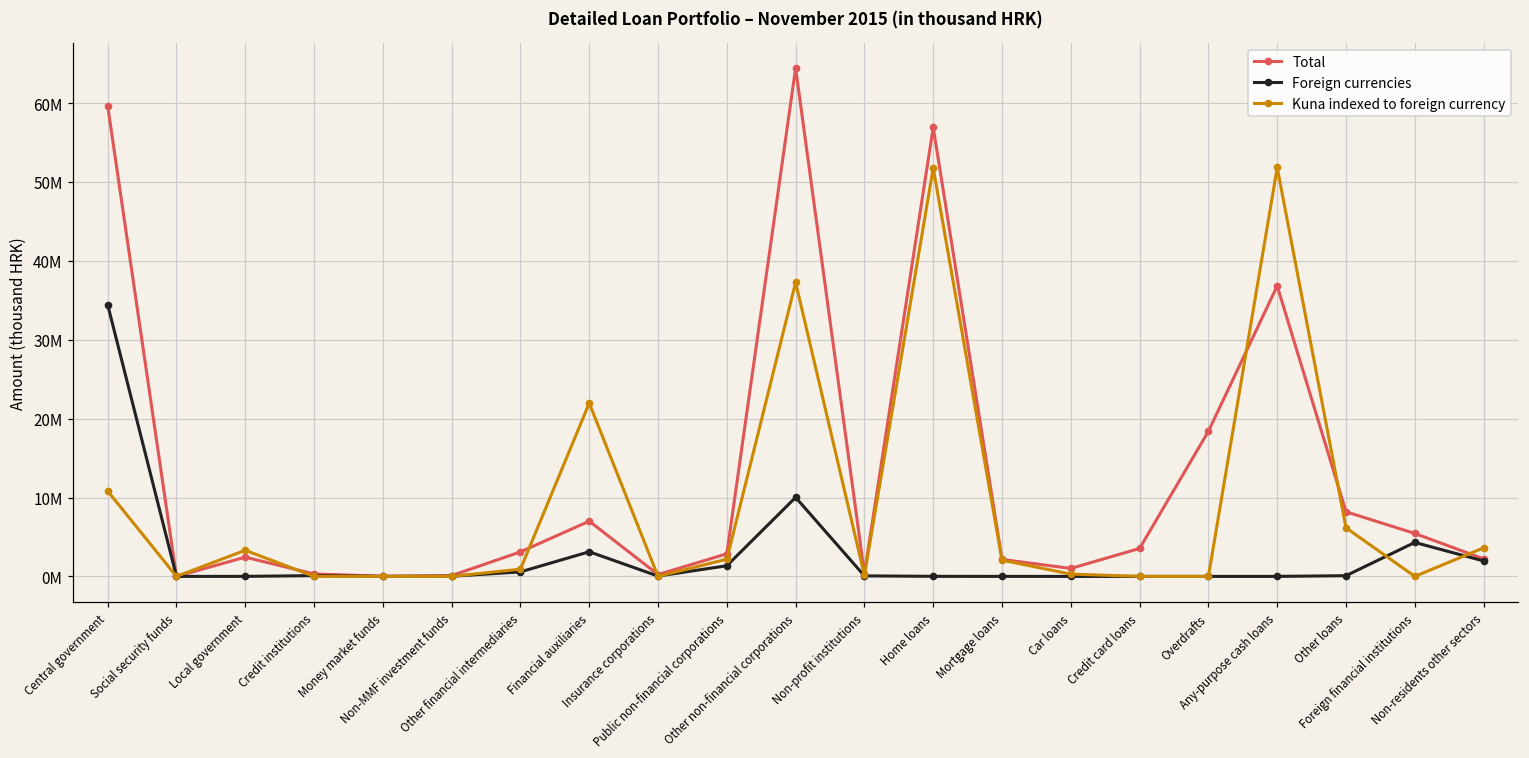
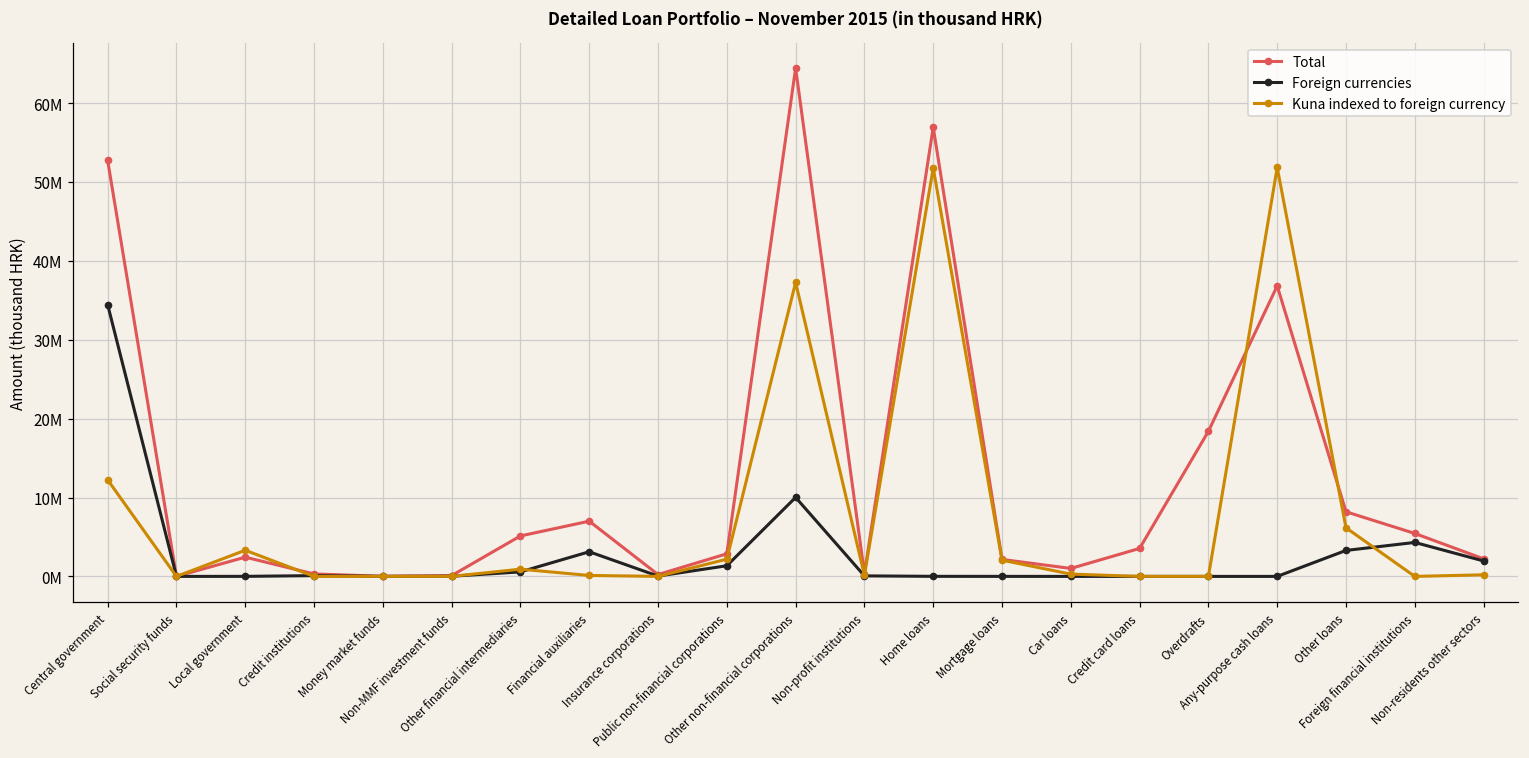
Total, Central government: 60000000 -> 53000000
Kuna indexed to foreign currency, Central government: 11000000 -> 12000000
Total, Other financial intermediaries: 3000000 -> 5000000
Kuna indexed to foreign currency, Financial auxiliaries: 22000000 -> 0
Foreign currencies, Other loans: 0 -> 3000000
Kuna indexed to foreign currency, Non-residents other sectors: 4000000 -> 0
